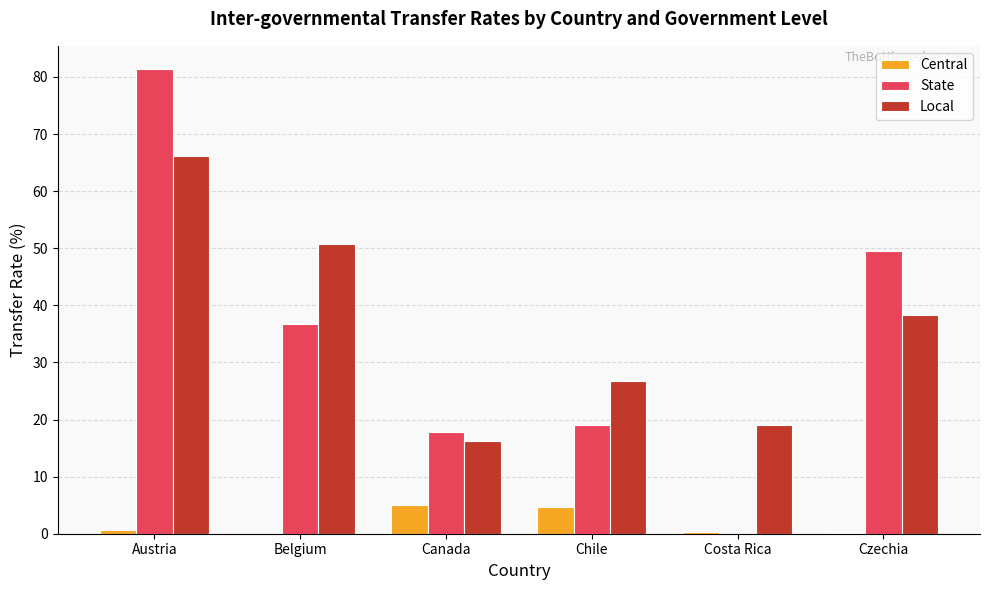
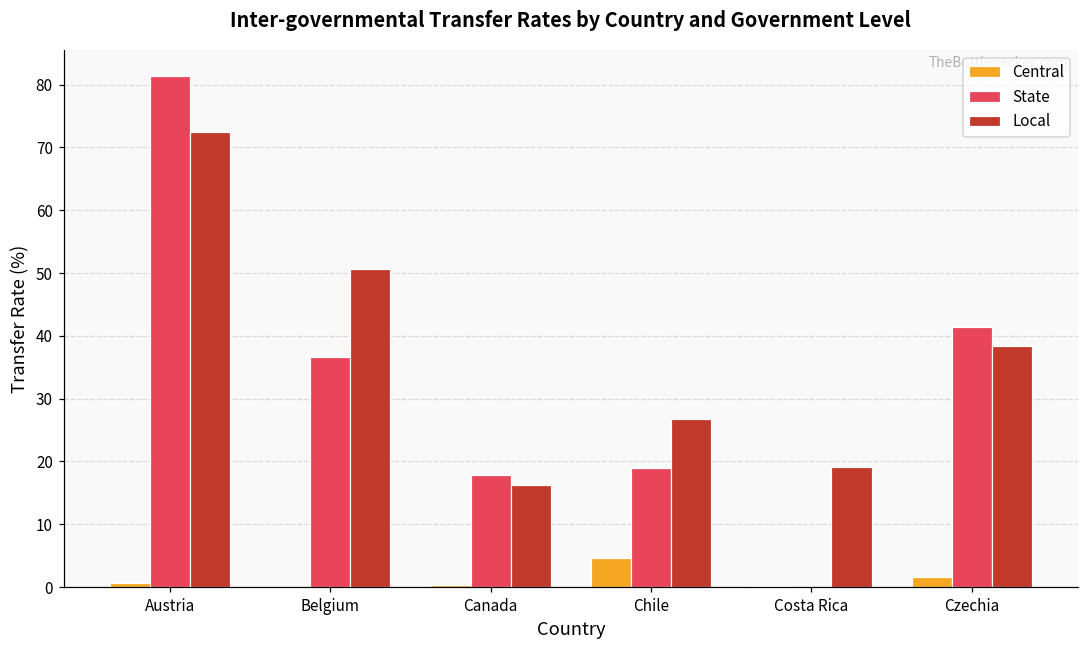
Local, Austria: 66 -> 72
Central, Canada: 5 -> 0
Central, Czechia: 0 -> 2
State, Czechia: 50 -> 41
